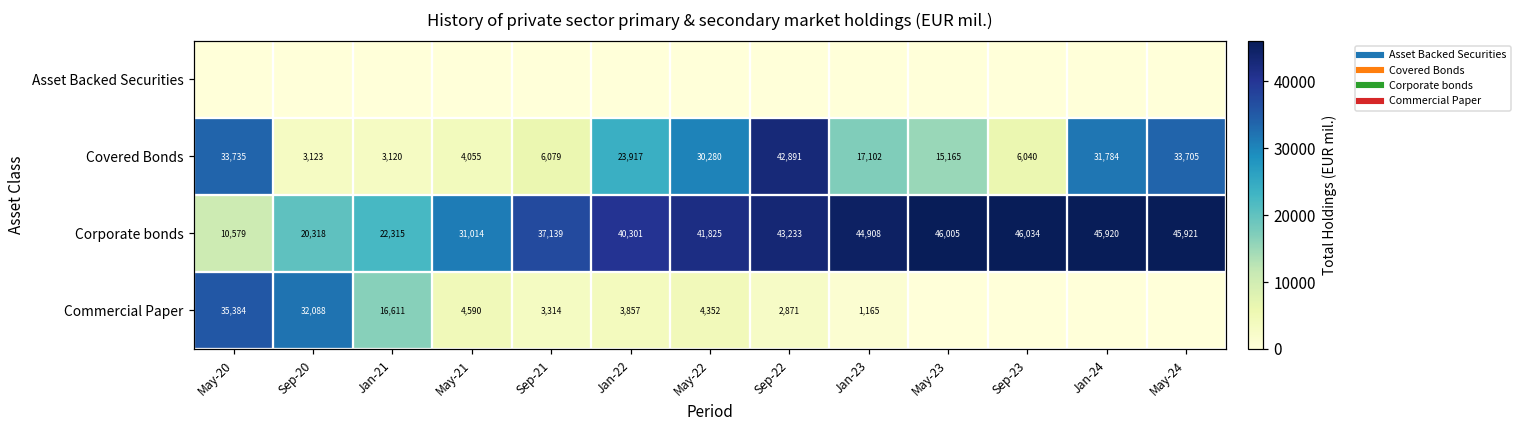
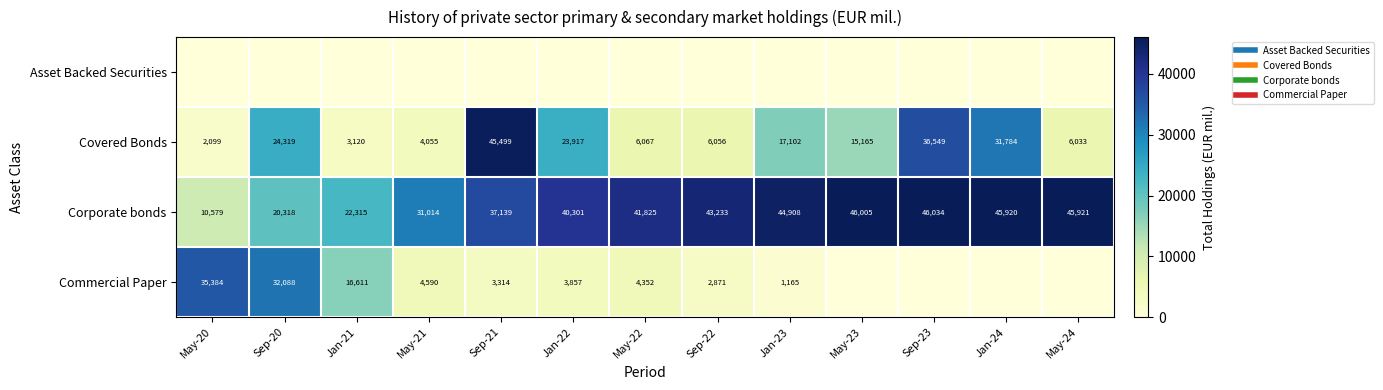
Covered Bonds, May-20: 33,735 -> 2,099
Covered Bonds, Sep-20: 3,123 -> 24,319
Covered Bonds, Sep-21: 6,079 -> 45,499
Covered Bonds, May-22: 30,280 -> 6,067
Covered Bonds, Sep-22: 42,891 -> 6,056
Covered Bonds, Sep-23: 6,040 -> 36,549
Covered Bonds, May-24: 33,705 -> 6,033
